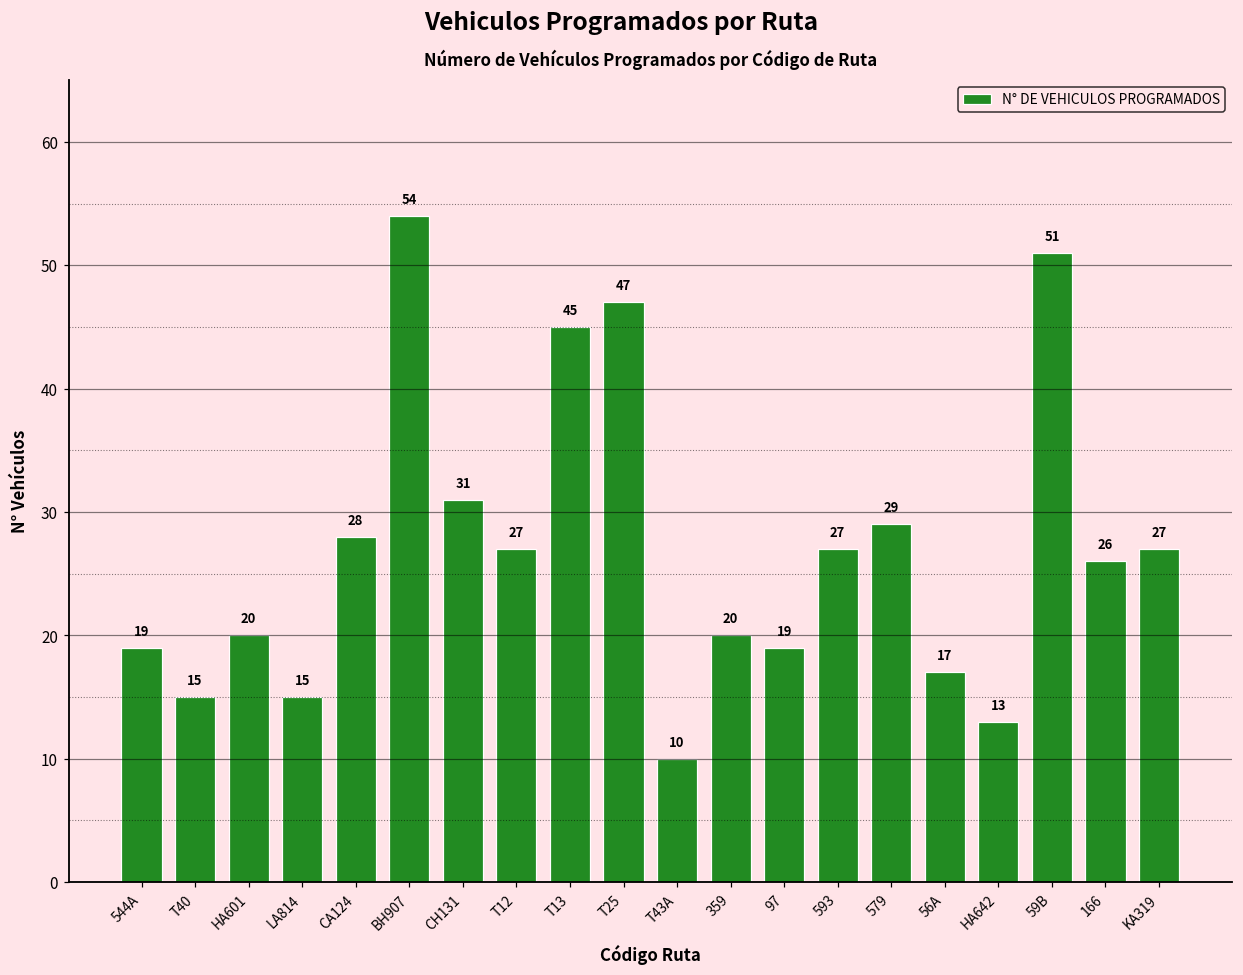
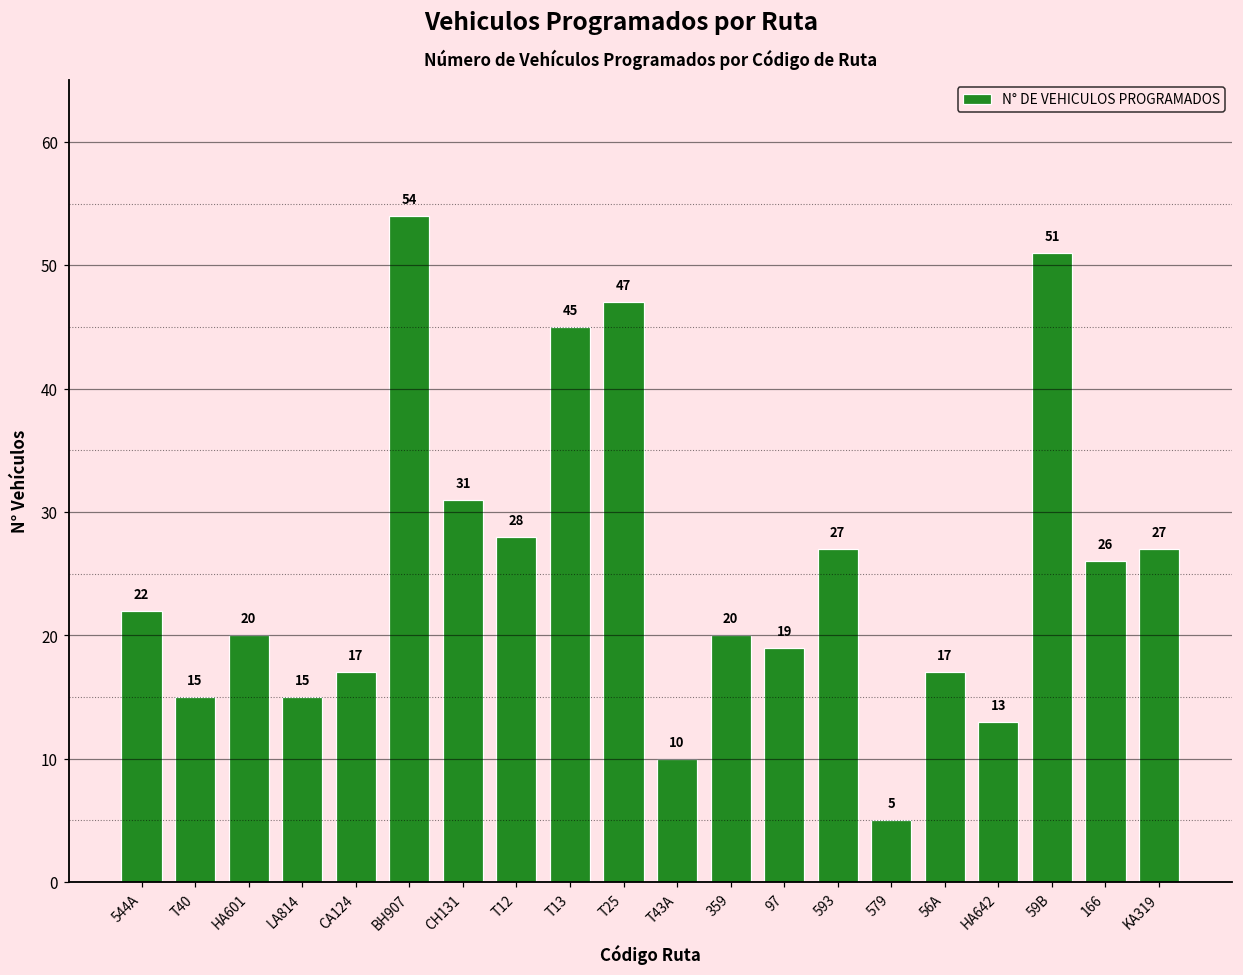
544A: 19 -> 22
CA124: 28 -> 17
T12: 27 -> 28
579: 29 -> 5
